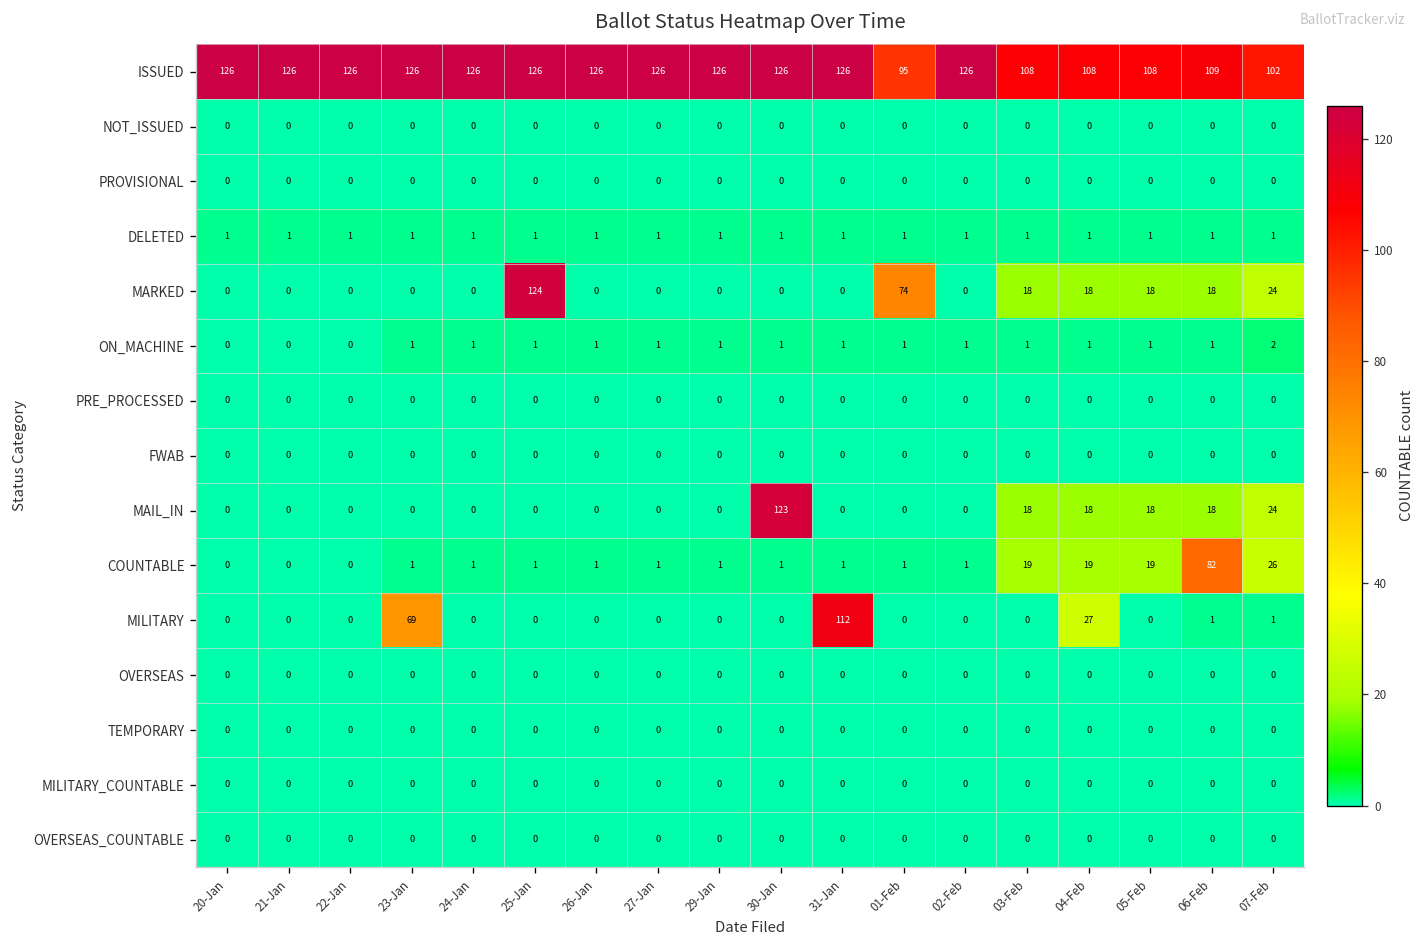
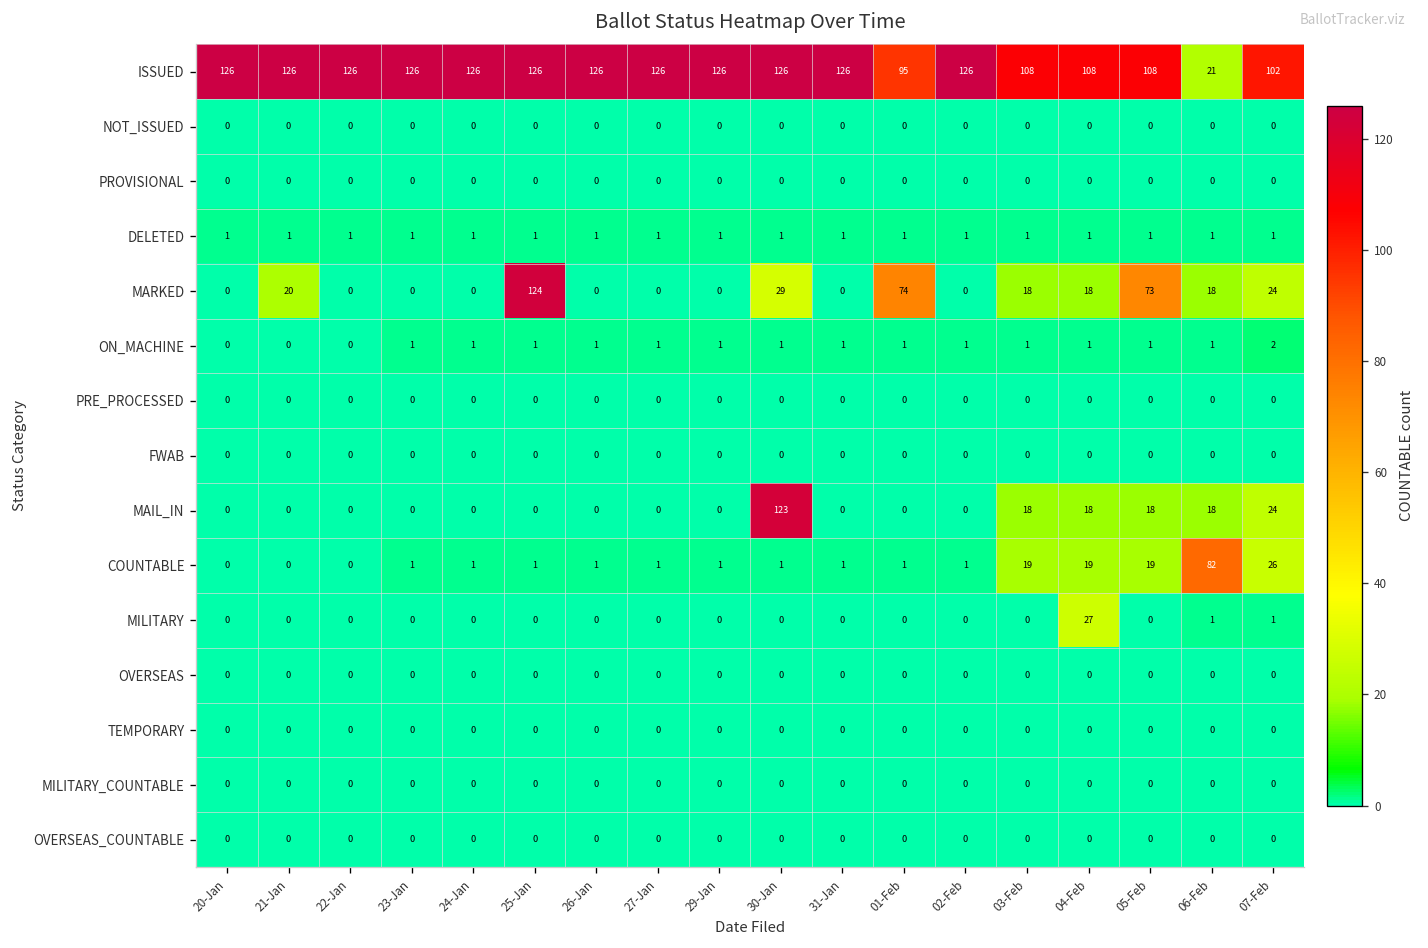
ISSUED, 06-Feb: 109 -> 21
MARKED, 21-Jan: 0 -> 20
MARKED, 30-Jan: 0 -> 29
MARKED, 05-Feb: 18 -> 73
MILITARY, 23-Jan: 69 -> 0
MILITARY, 31-Jan: 112 -> 0
